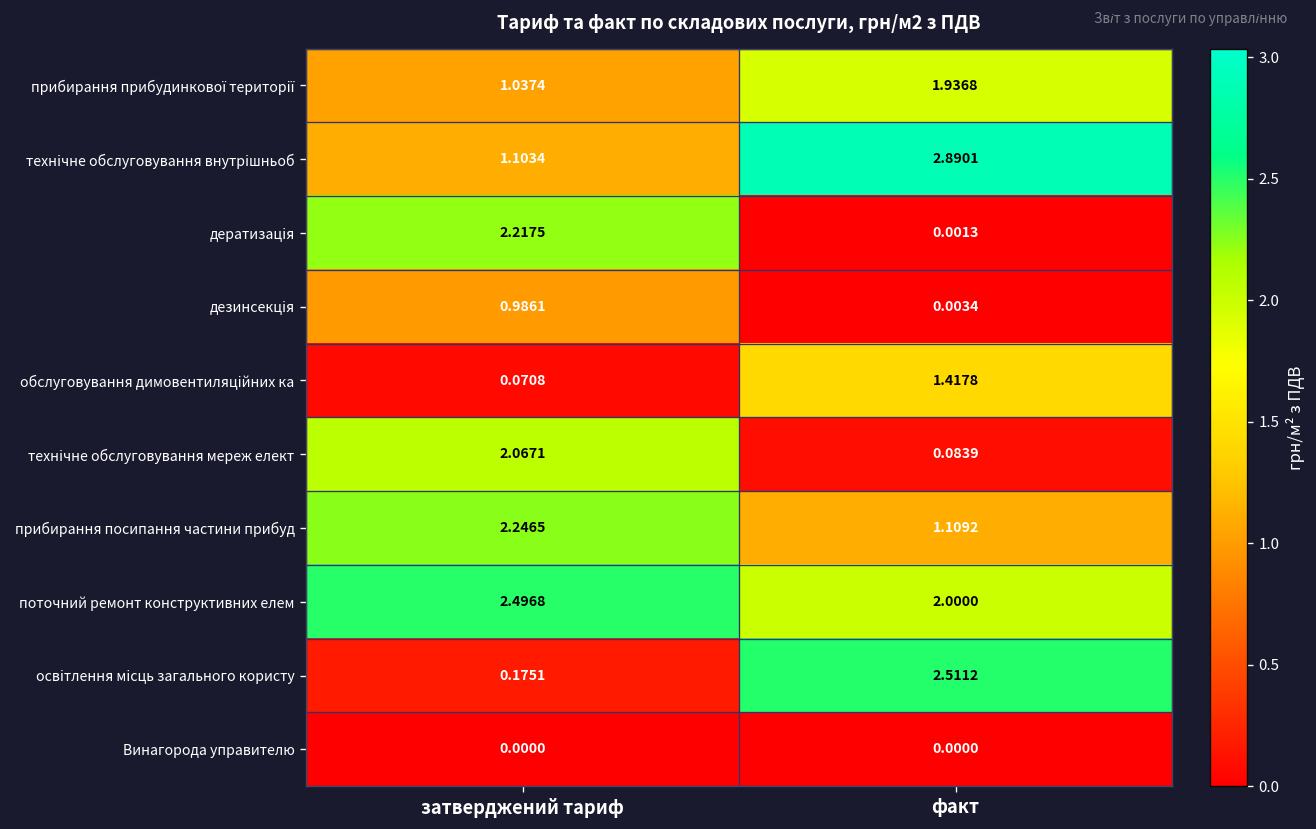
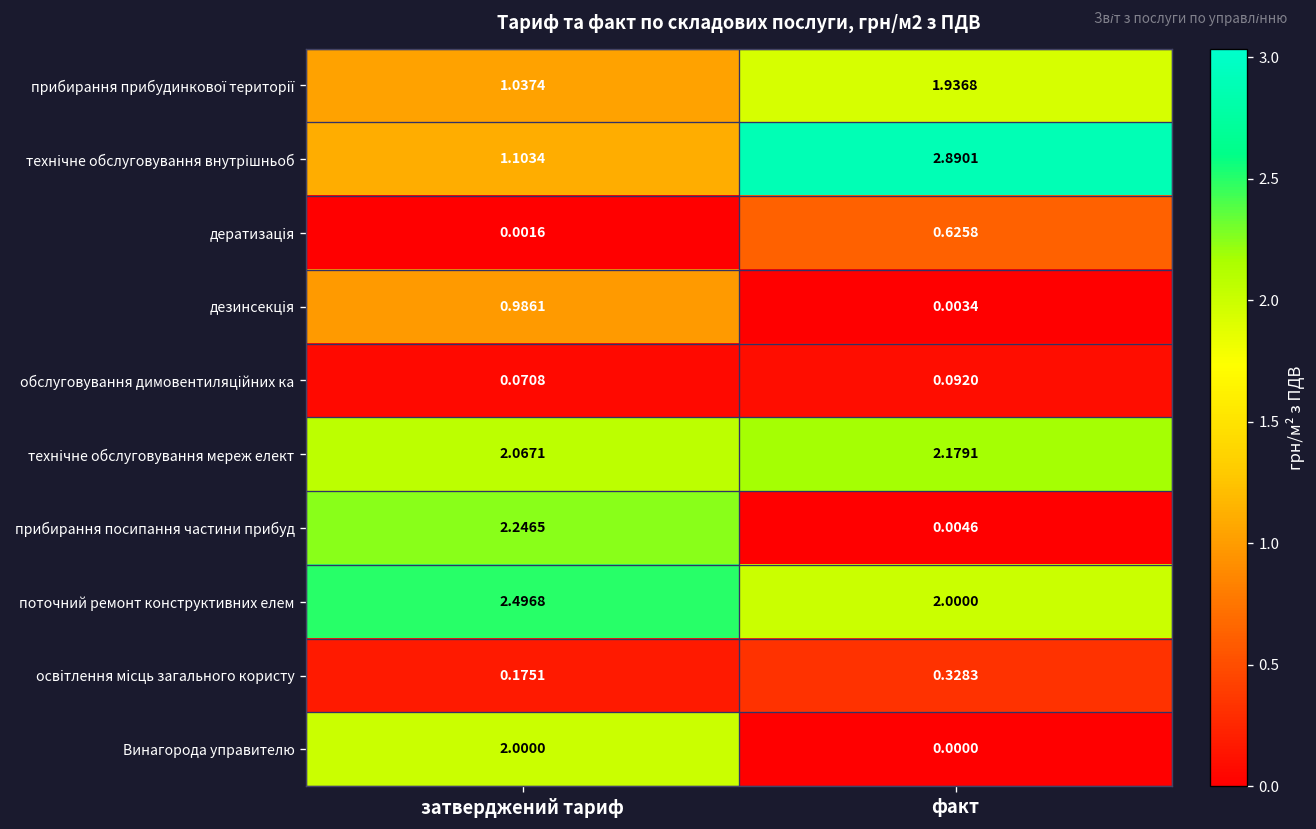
дератизація, затверджений тариф: 2.2175 -> 0.0016
дератизація, факт: 0.0013 -> 0.6258
обслуговування димовентиляційних ка, факт: 1.4178 -> 0.0920
технічне обслуговування мереж елект, факт: 0.0839 -> 2.1791
прибирання посипання частини прибуд, факт: 1.1092 -> 0.0046
освітлення місць загального користу, факт: 2.5112 -> 0.3283
Винагорода управителю, затверджений тариф: 0.0000 -> 2.0000
